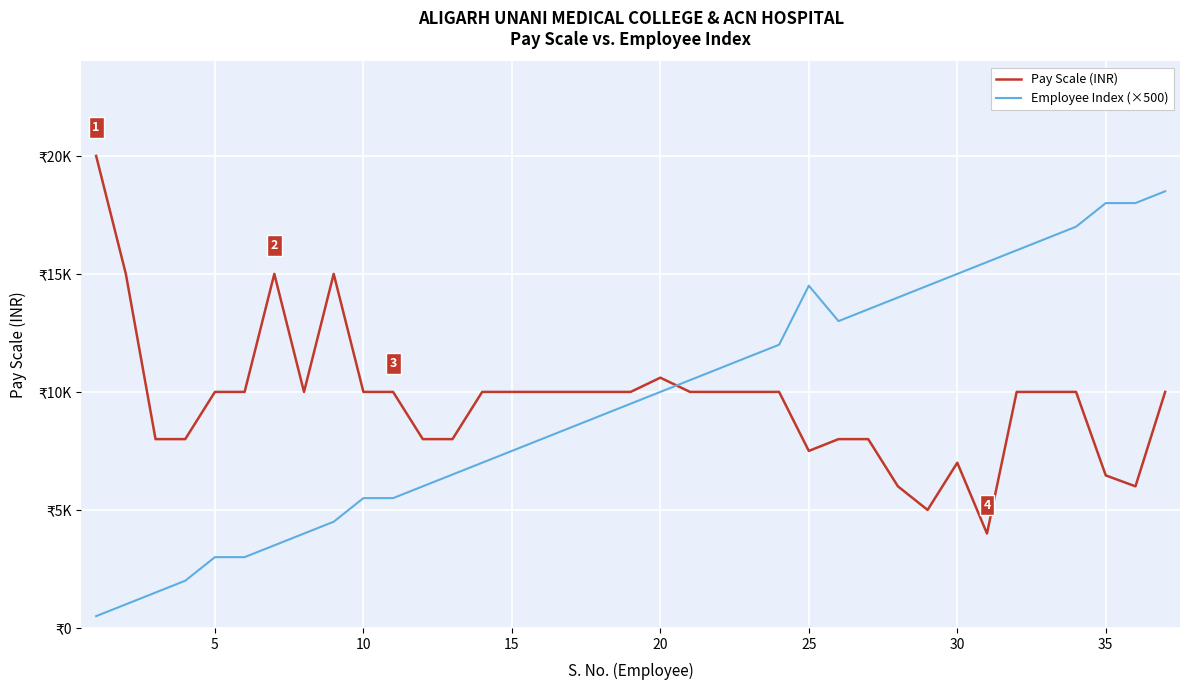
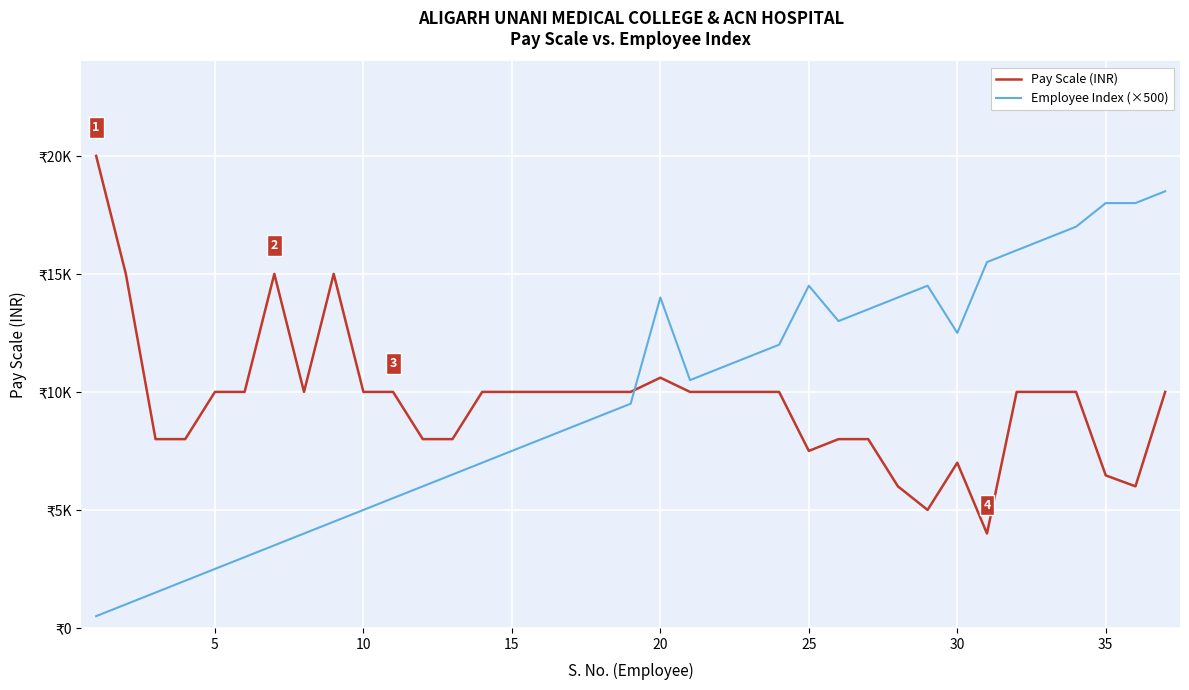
Employee Index (×500), 5: ₹3000 -> ₹2500
Employee Index (×500), 10: ₹5500 -> ₹5000
Employee Index (×500), 20: ₹10000 -> ₹14000
Employee Index (×500), 30: ₹15000 -> ₹12500
